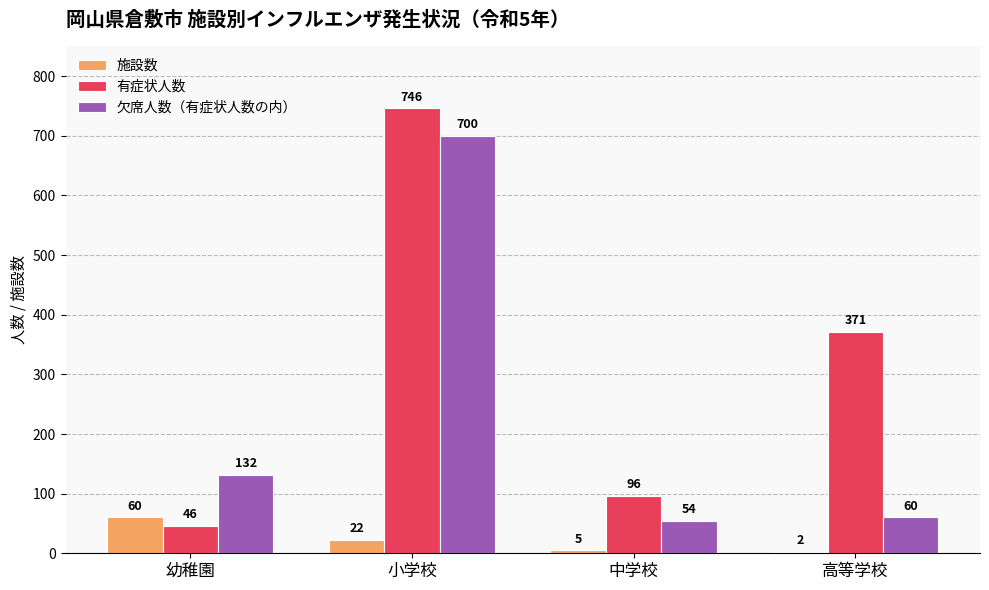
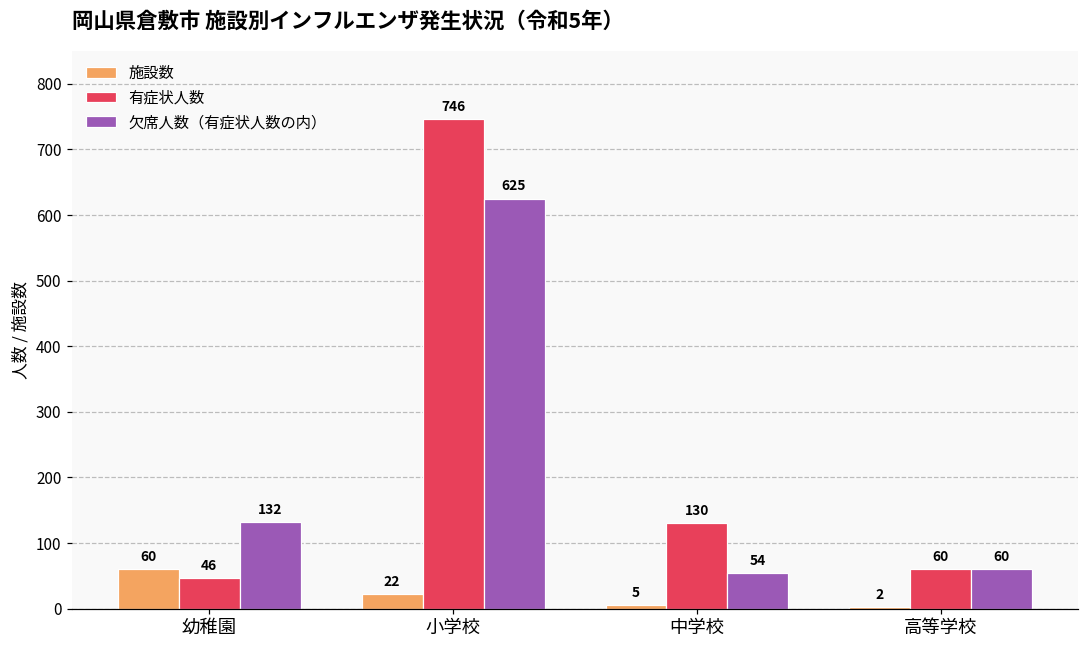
欠席人数（有症状人数の内）, 小学校: 700 -> 625
有症状人数, 中学校: 96 -> 130
有症状人数, 高等学校: 371 -> 60
